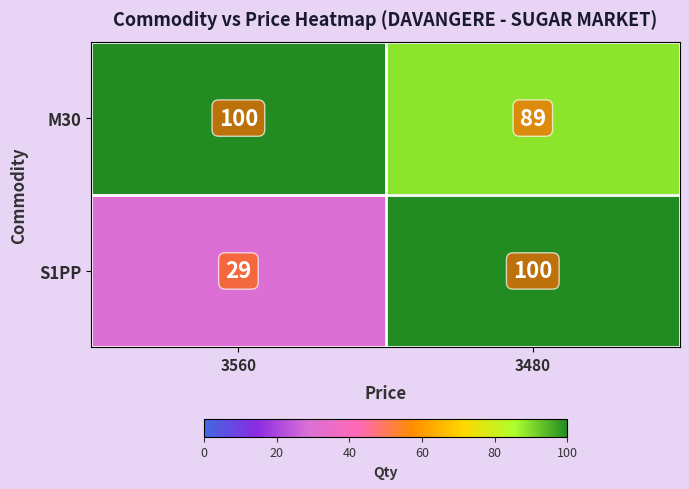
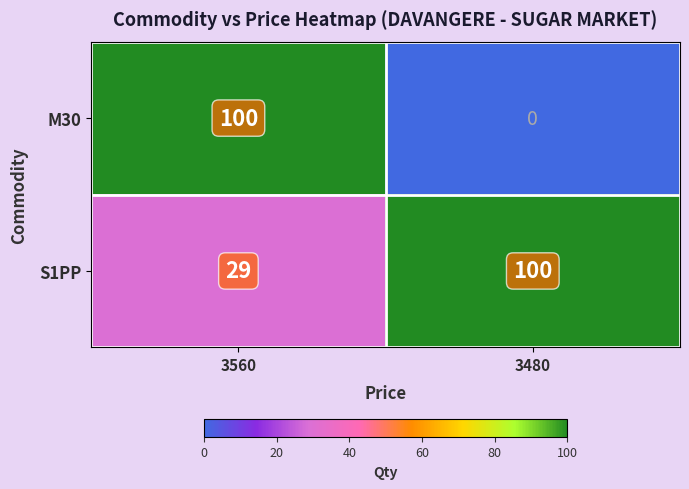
M30, 3480: 89 -> 0
